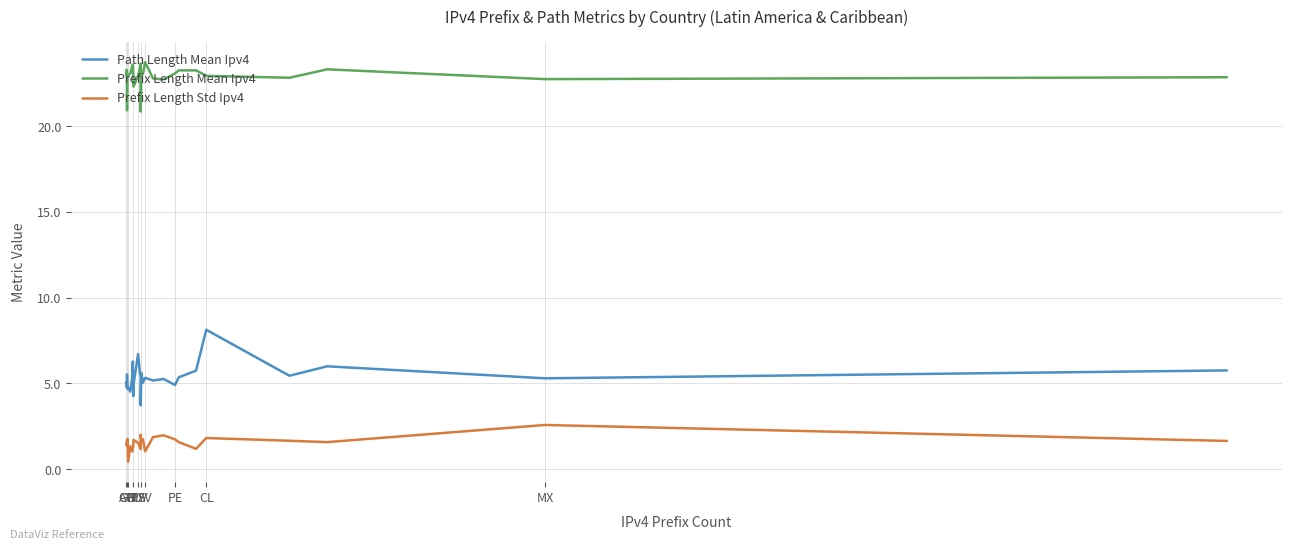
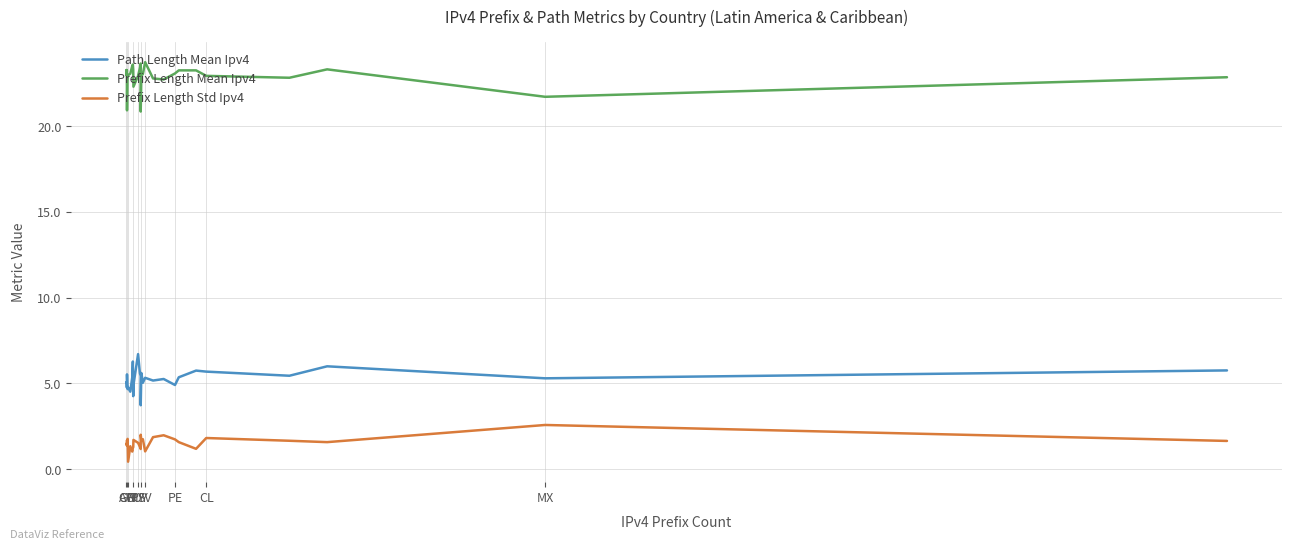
Path Length Mean Ipv4, CL: 8.1 -> 5.7
Prefix Length Mean Ipv4, MX: 22.7 -> 21.7
